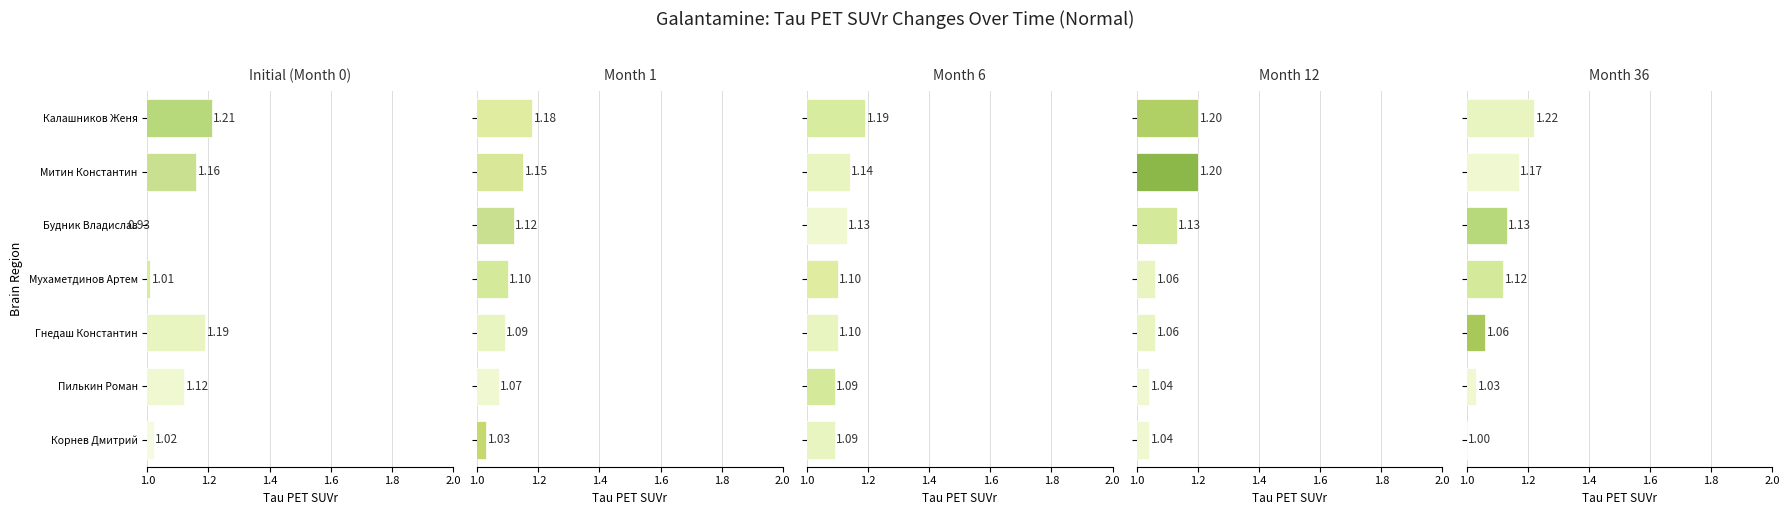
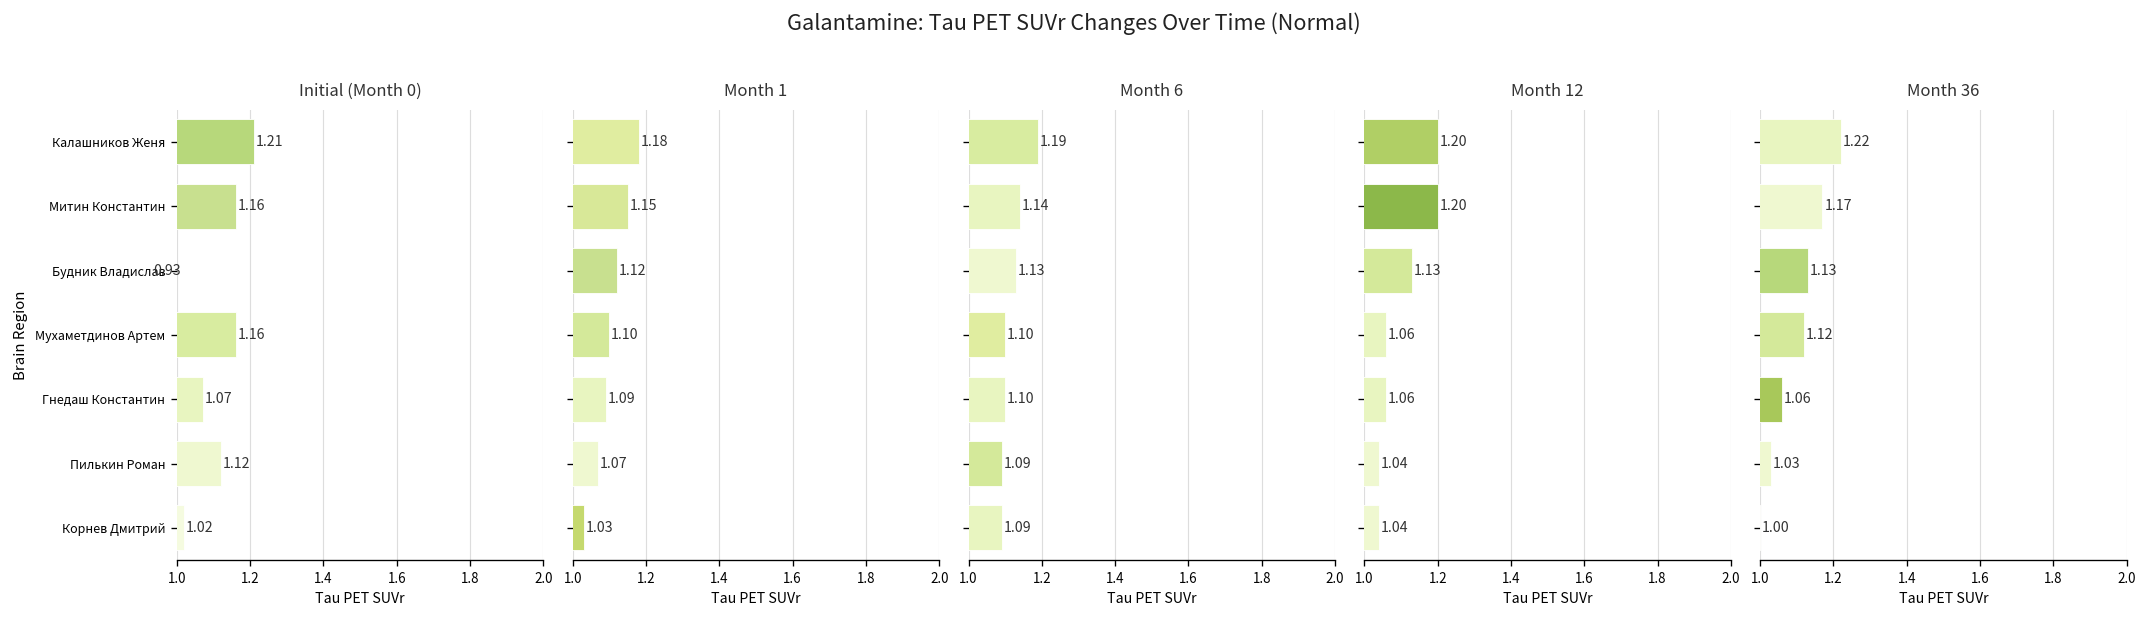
Initial (Month 0), Мухаметдинов Артем: 1.01 -> 1.16
Initial (Month 0), Гнедаш Константин: 1.19 -> 1.07
